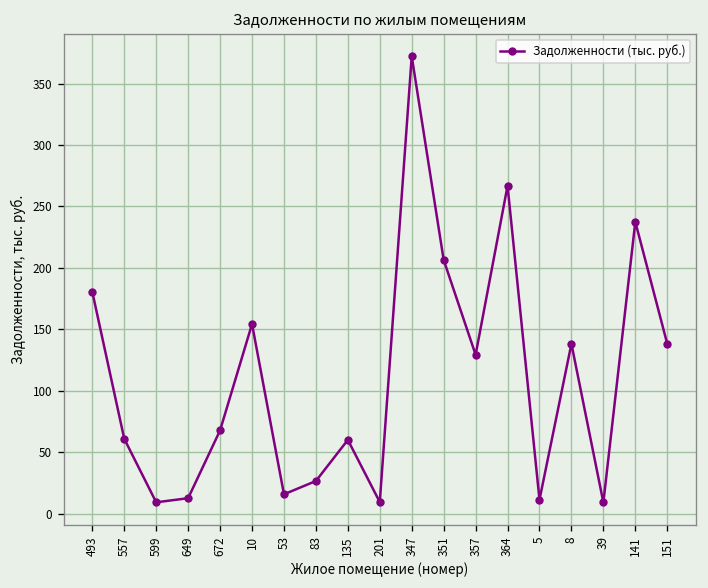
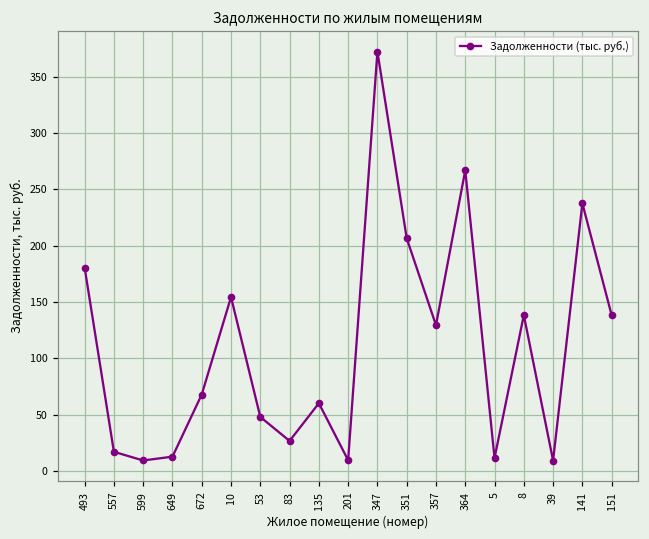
557: 61 -> 17
53: 16 -> 48
